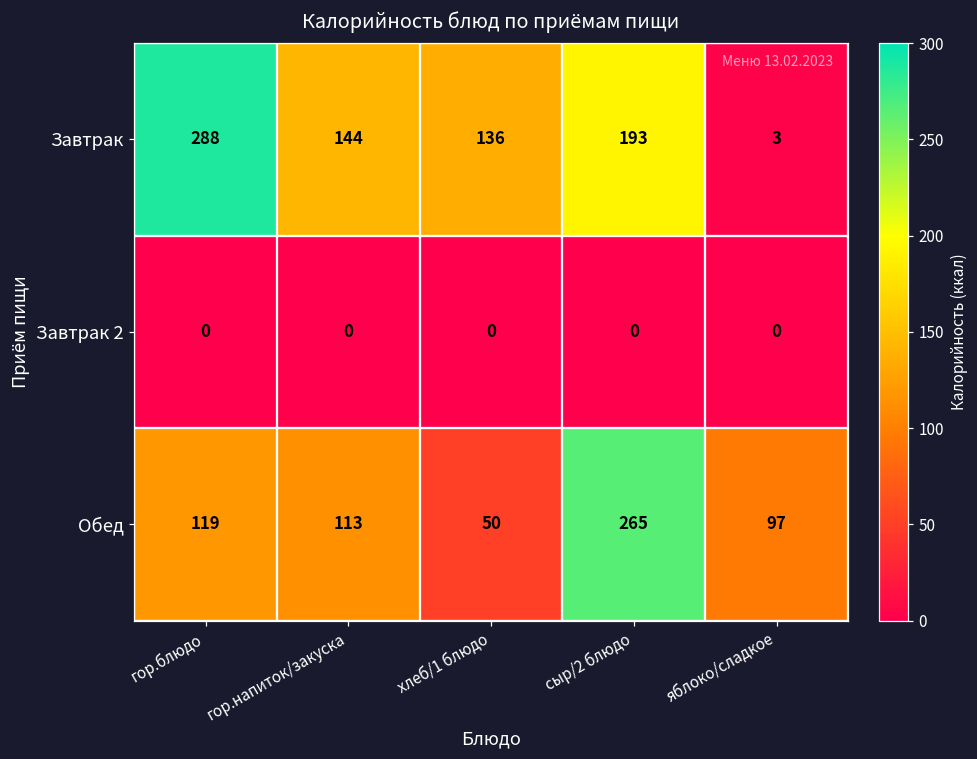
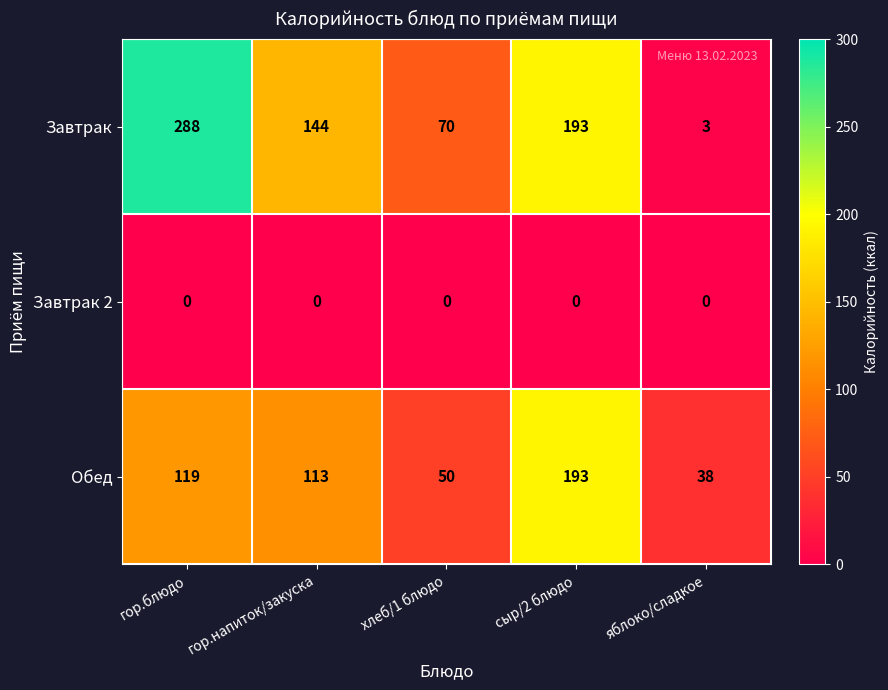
Завтрак, хлеб/1 блюдо: 136 -> 70
Обед, сыр/2 блюдо: 265 -> 193
Обед, яблоко/сладкое: 97 -> 38
